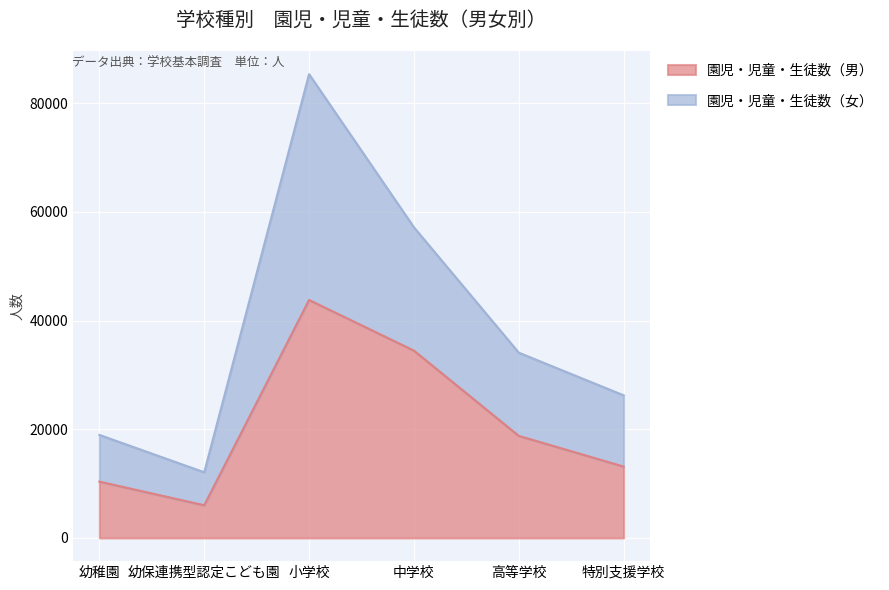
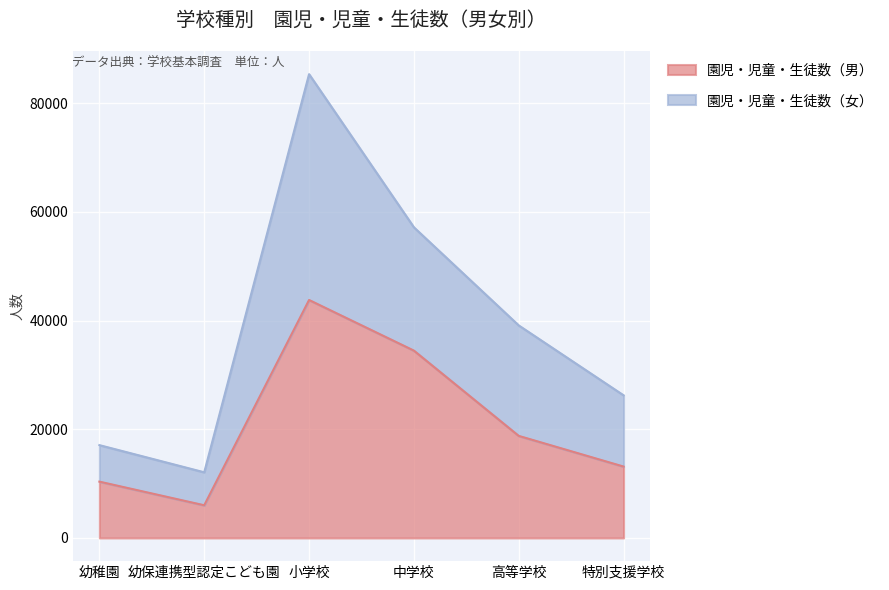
園児・児童・生徒数（女）, 幼稚園: 9000 -> 7000
園児・児童・生徒数（女）, 高等学校: 15000 -> 20000
